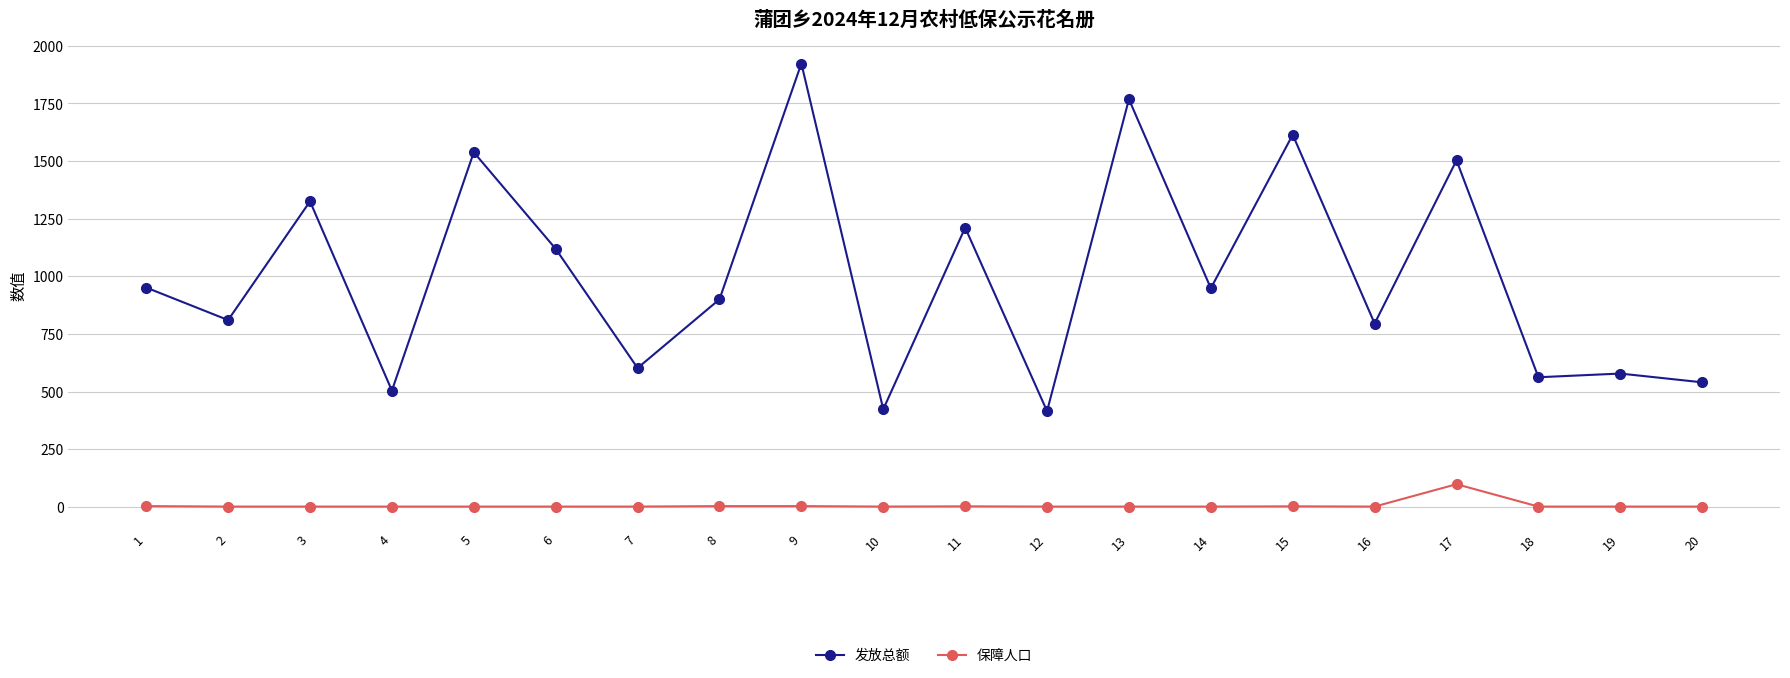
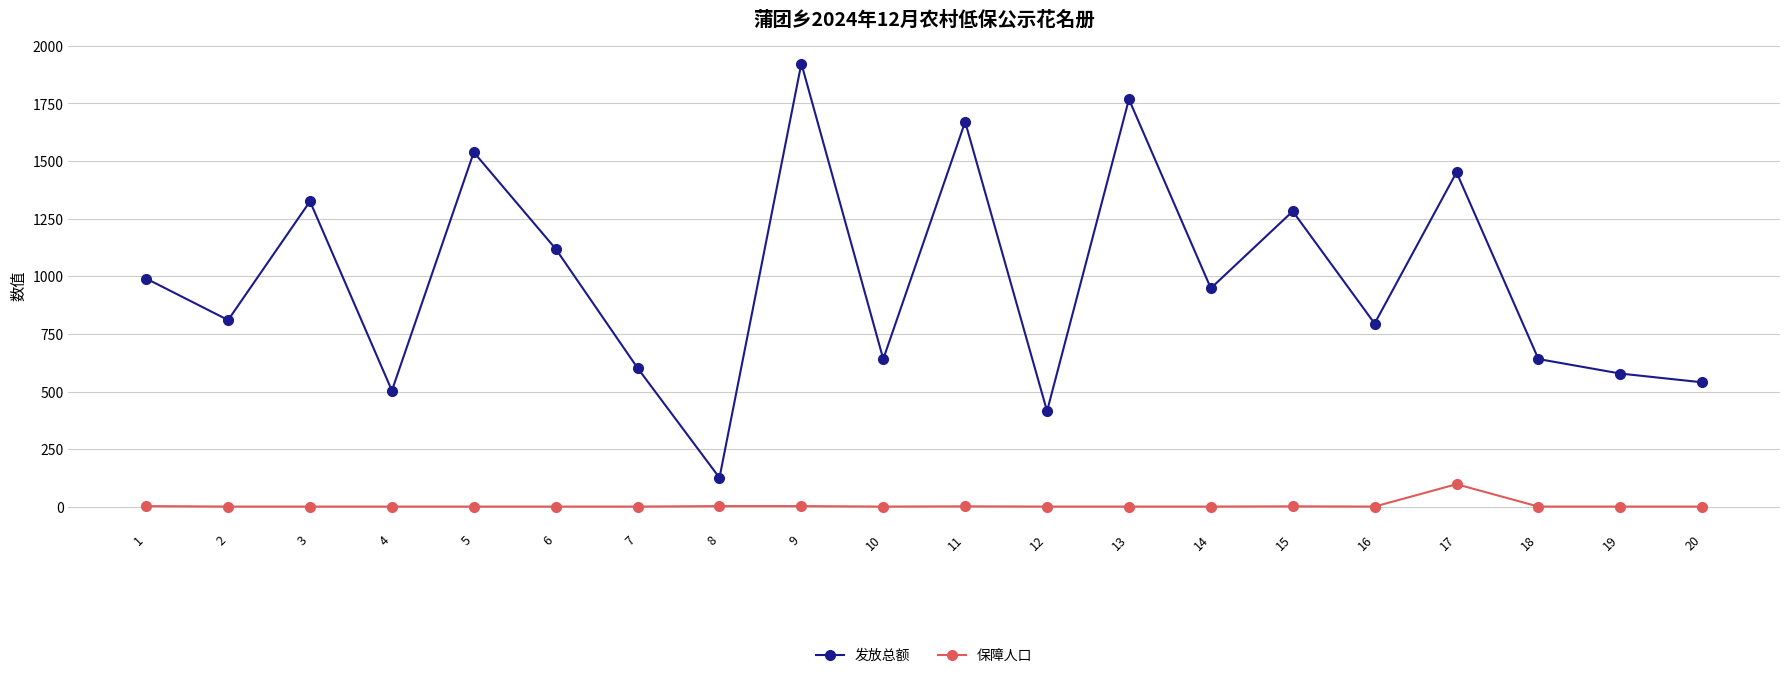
发放总额, 1: 950 -> 990
发放总额, 8: 900 -> 130
发放总额, 10: 420 -> 640
发放总额, 11: 1210 -> 1670
发放总额, 15: 1610 -> 1280
发放总额, 17: 1500 -> 1450
发放总额, 18: 560 -> 640
